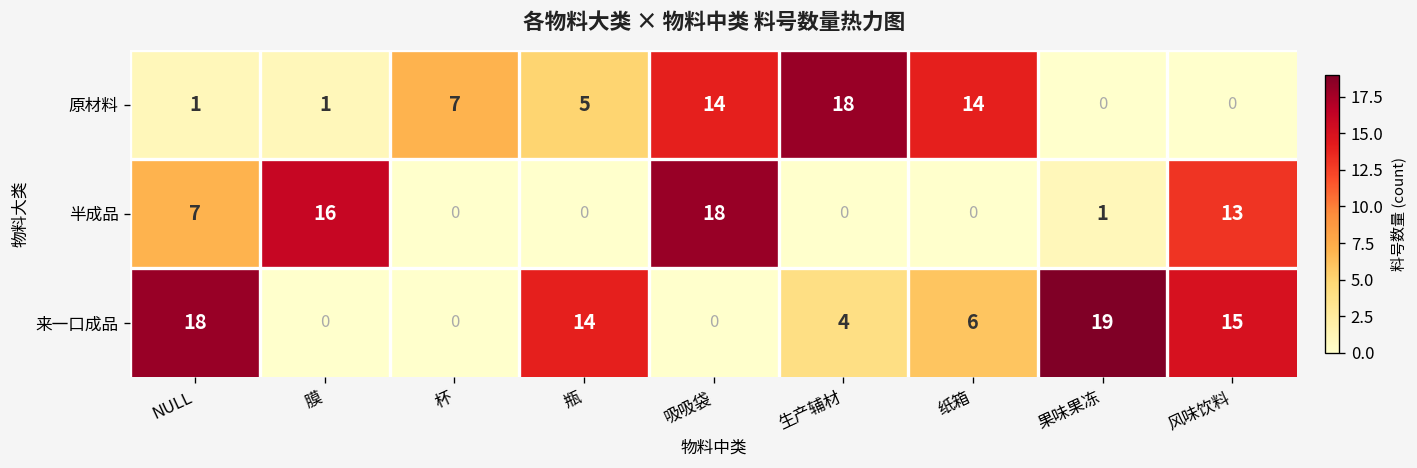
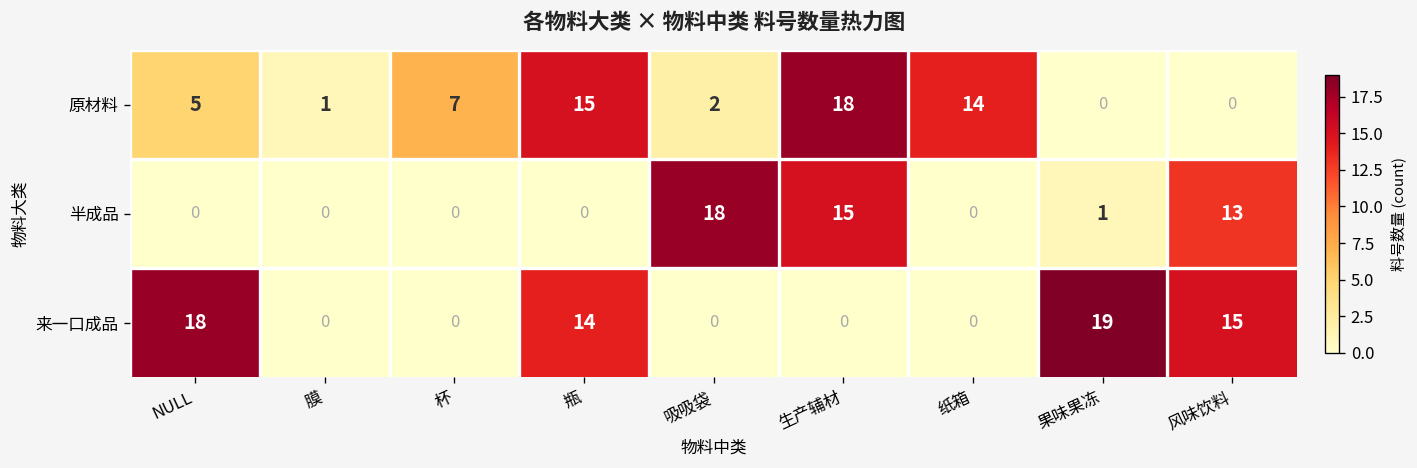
原材料, NULL: 1 -> 5
原材料, 瓶: 5 -> 15
原材料, 吸吸袋: 14 -> 2
半成品, NULL: 7 -> 0
半成品, 膜: 16 -> 0
半成品, 生产辅材: 0 -> 15
来一口成品, 生产辅材: 4 -> 0
来一口成品, 纸箱: 6 -> 0
